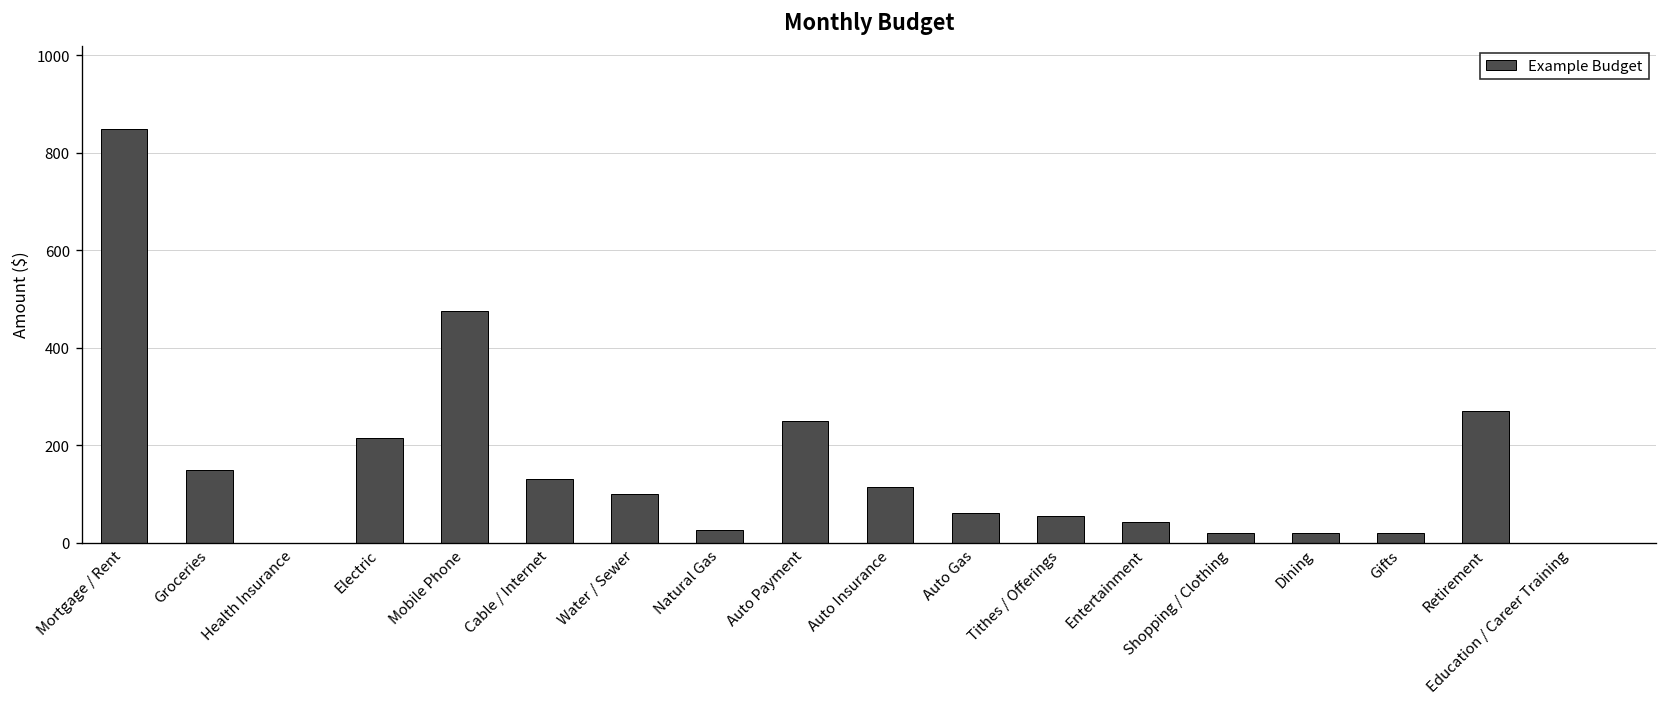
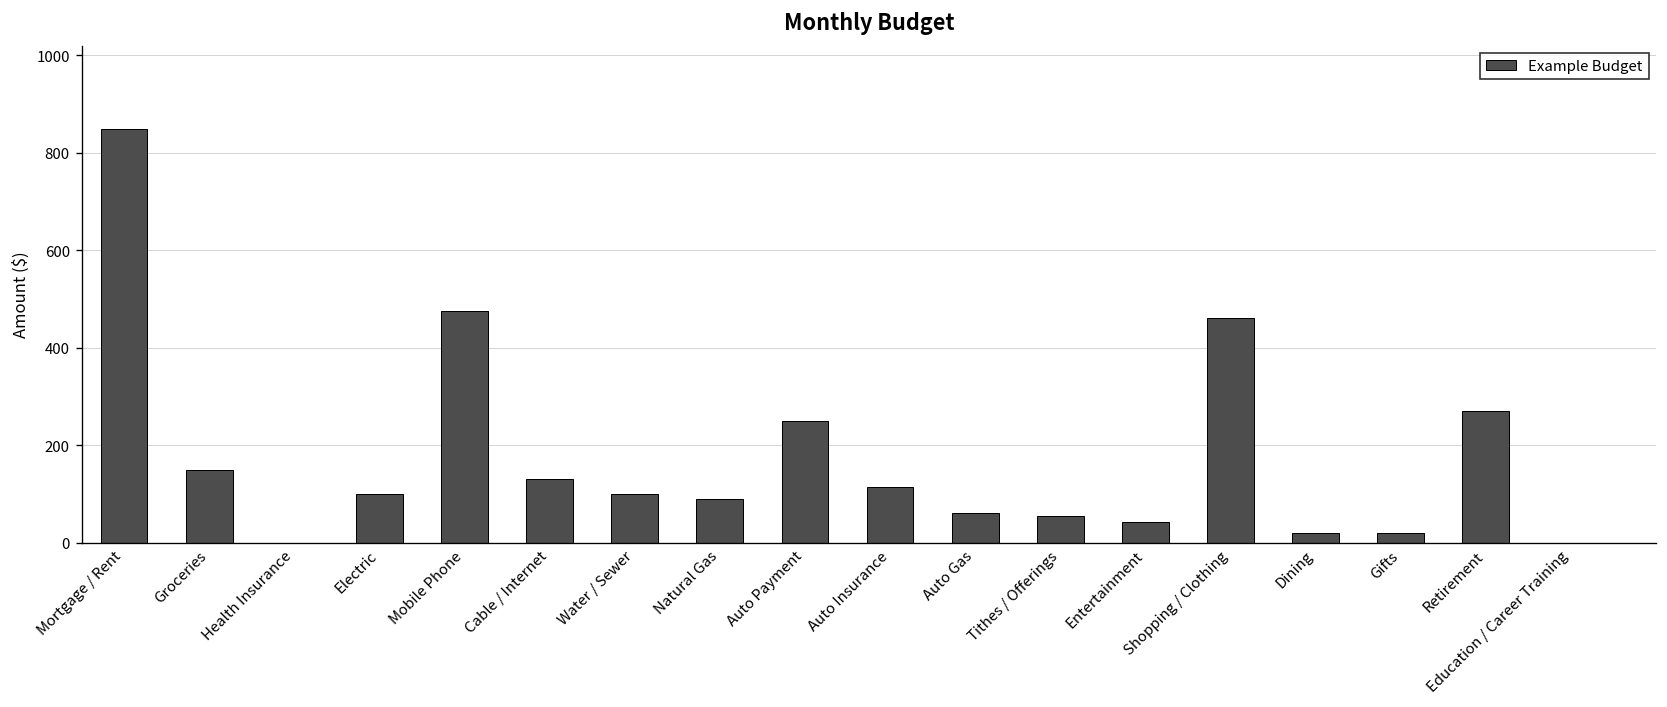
Electric: 210 -> 100
Natural Gas: 30 -> 90
Shopping / Clothing: 20 -> 460
